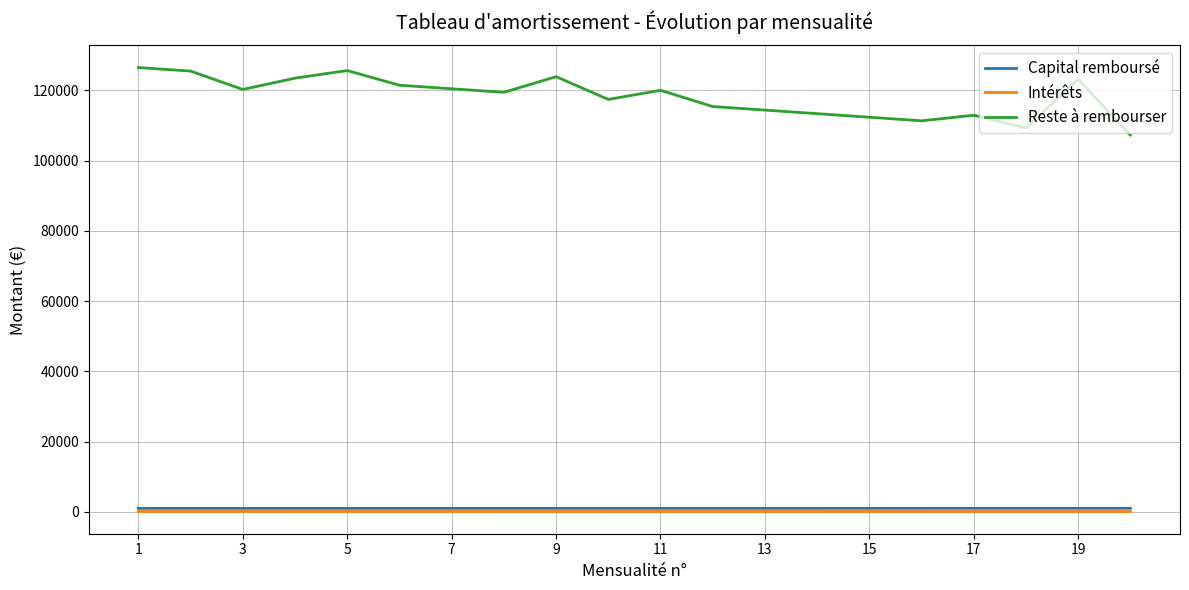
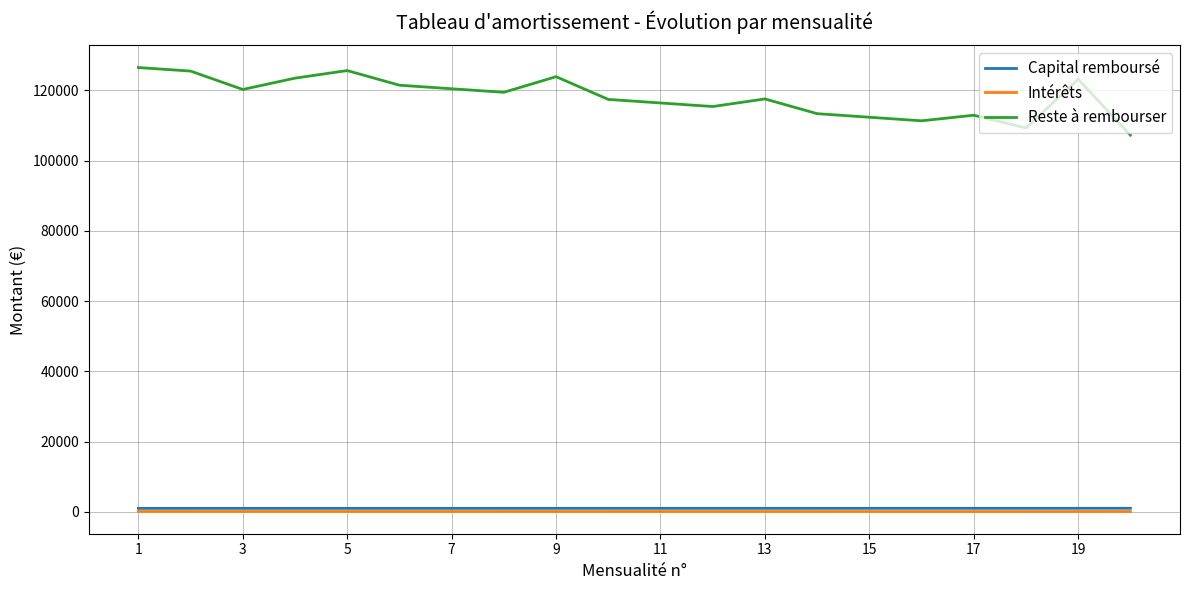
Reste à rembourser, 11: 120000 -> 116000
Reste à rembourser, 13: 114000 -> 118000
